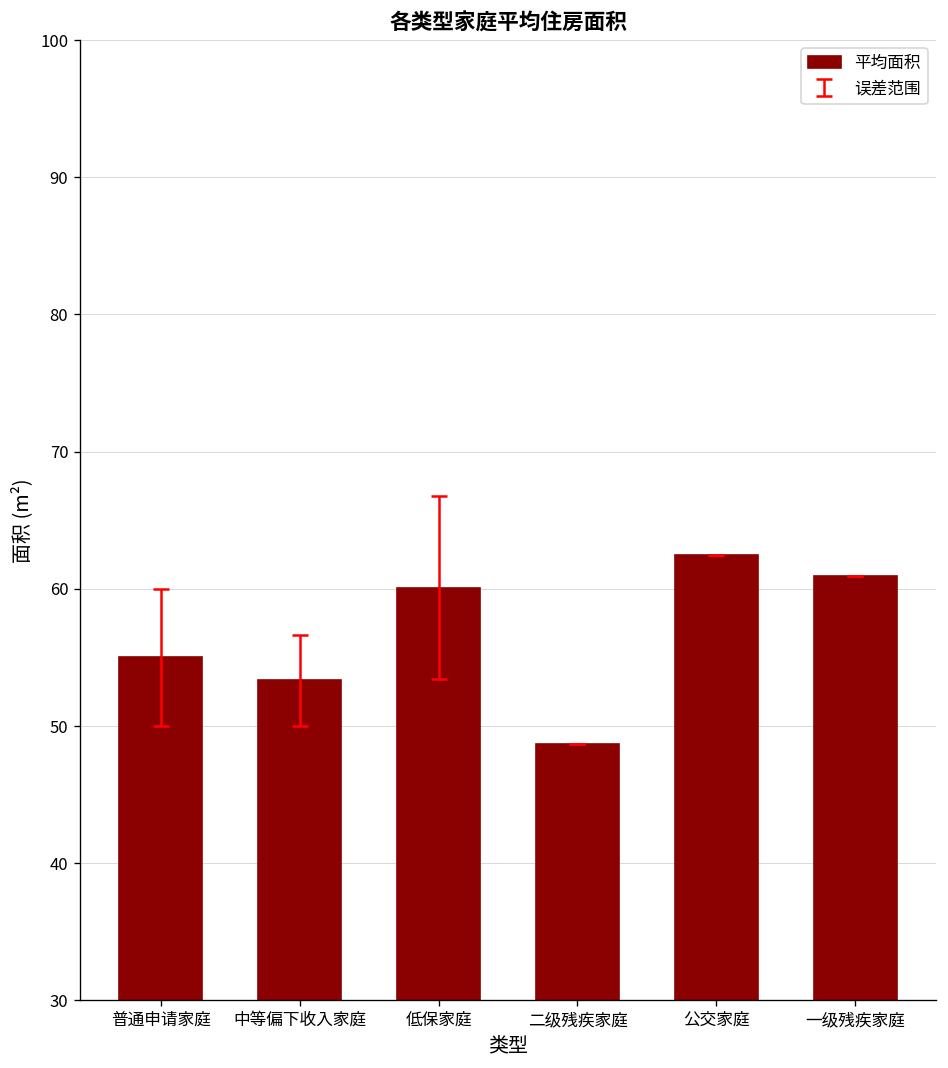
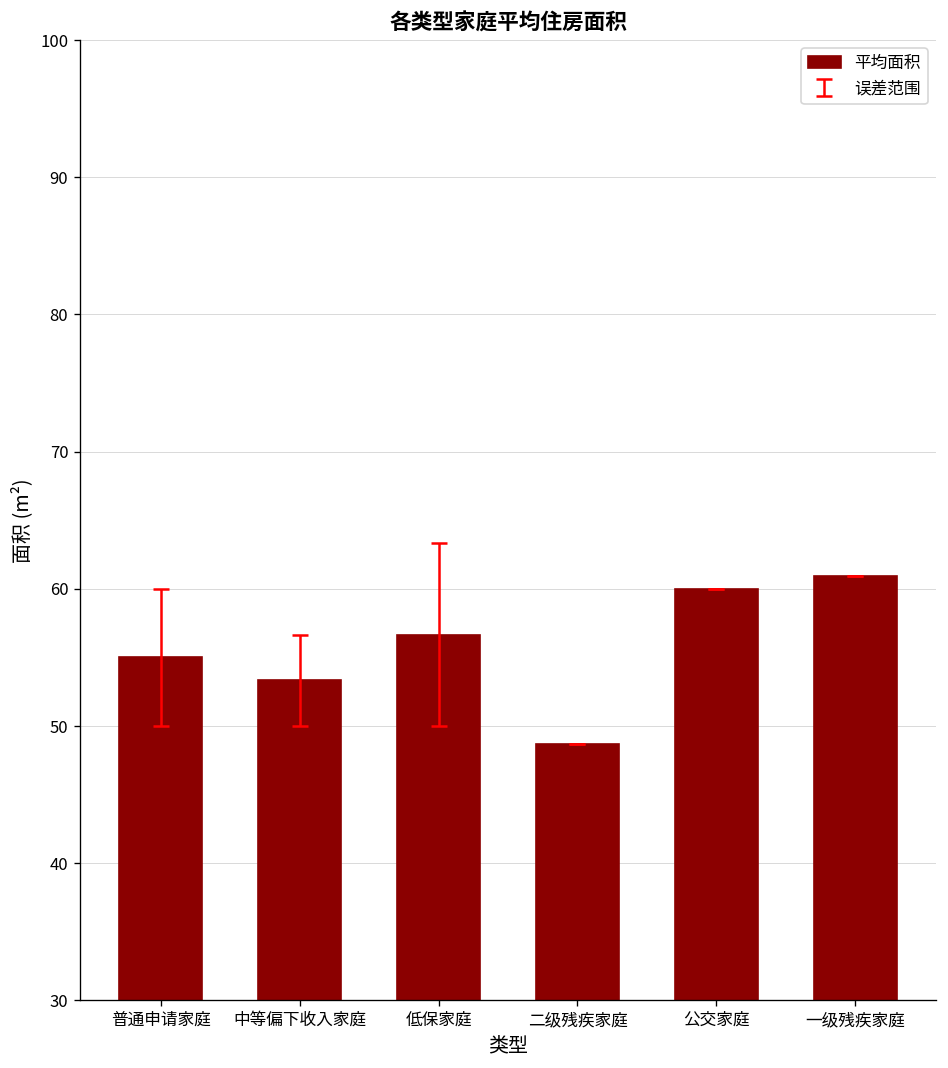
平均面积, 低保家庭: 60.1 -> 56.7
平均面积, 公交家庭: 62.5 -> 60.0
